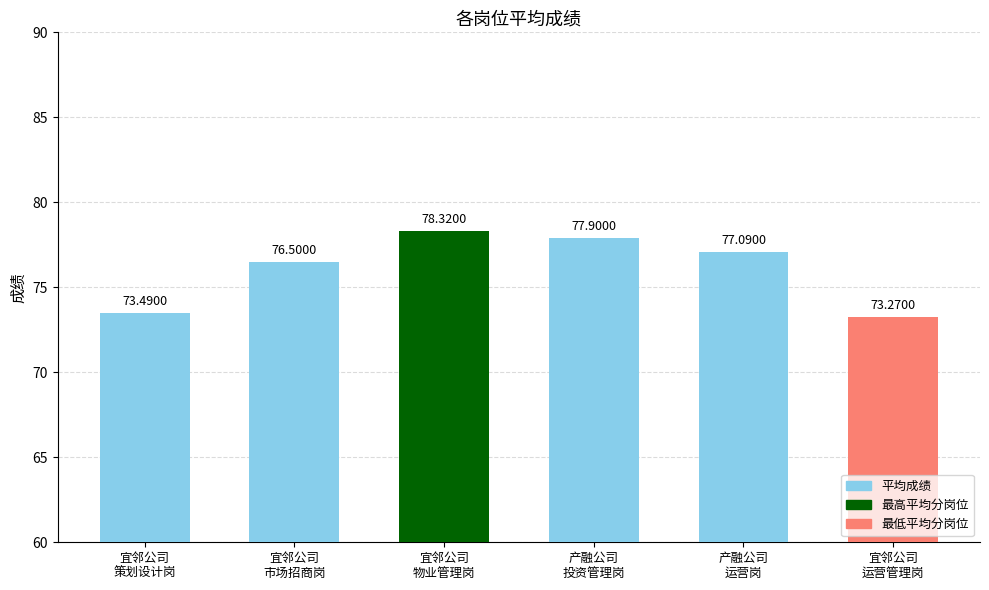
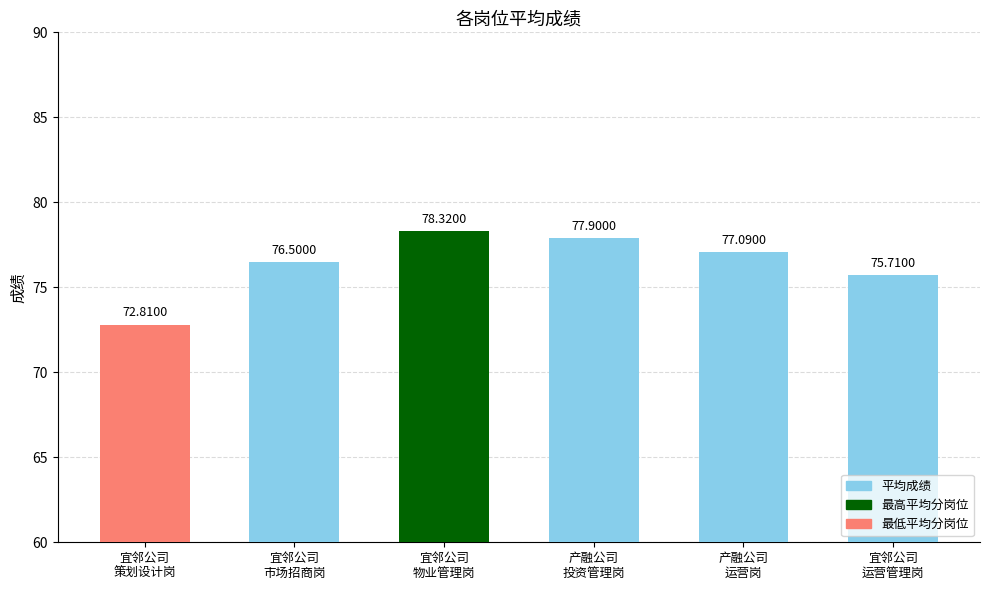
宜邻公司 策划设计岗: 73.4900 -> 72.8100
宜邻公司 运营管理岗: 73.2700 -> 75.7100
